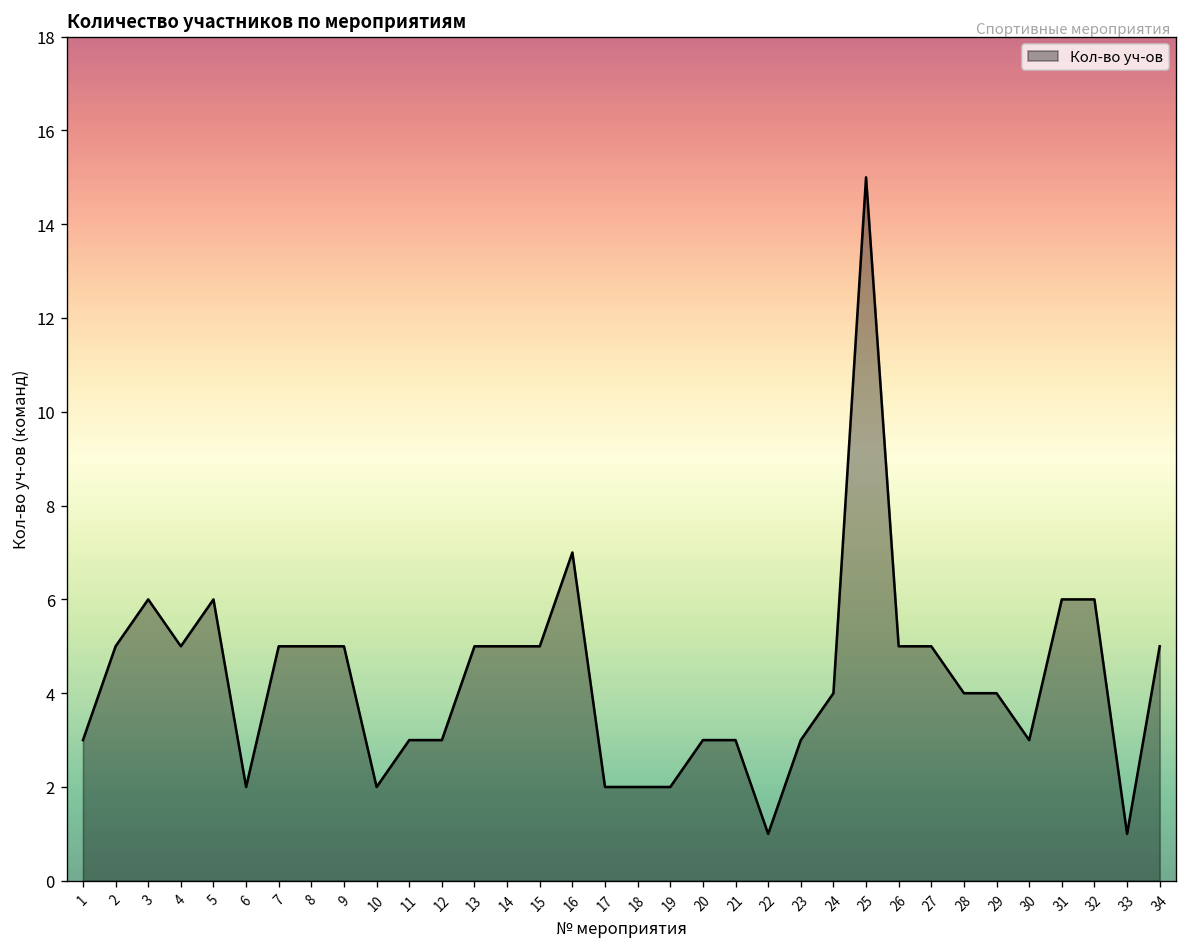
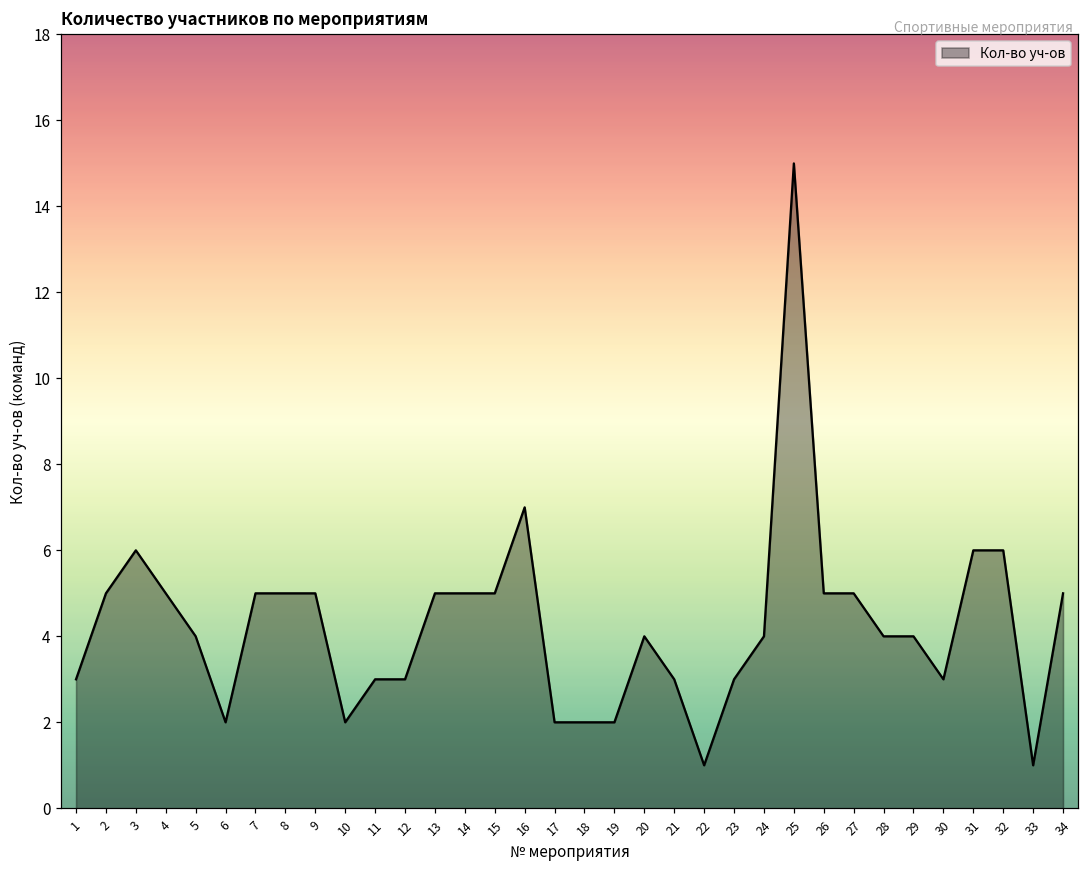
5: 6 -> 4
20: 3 -> 4
